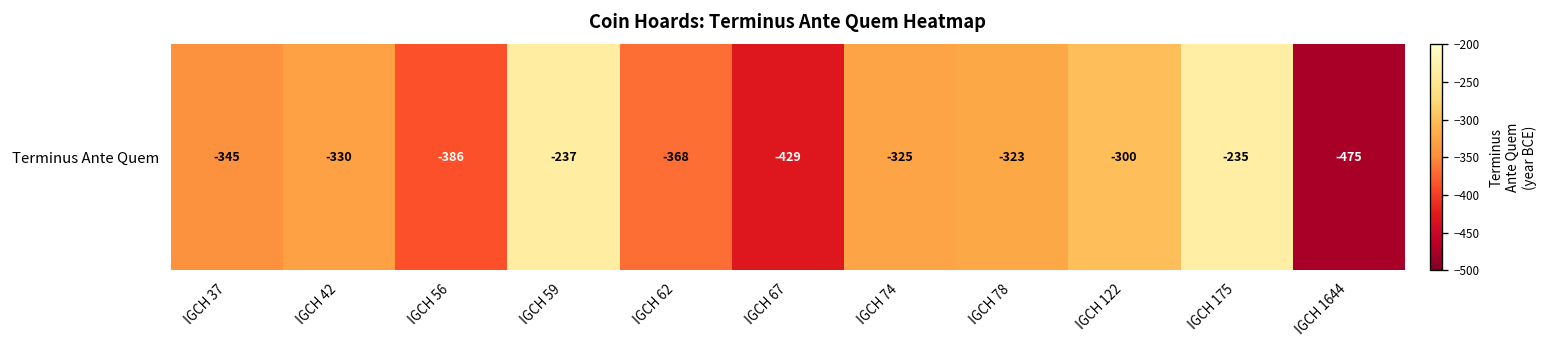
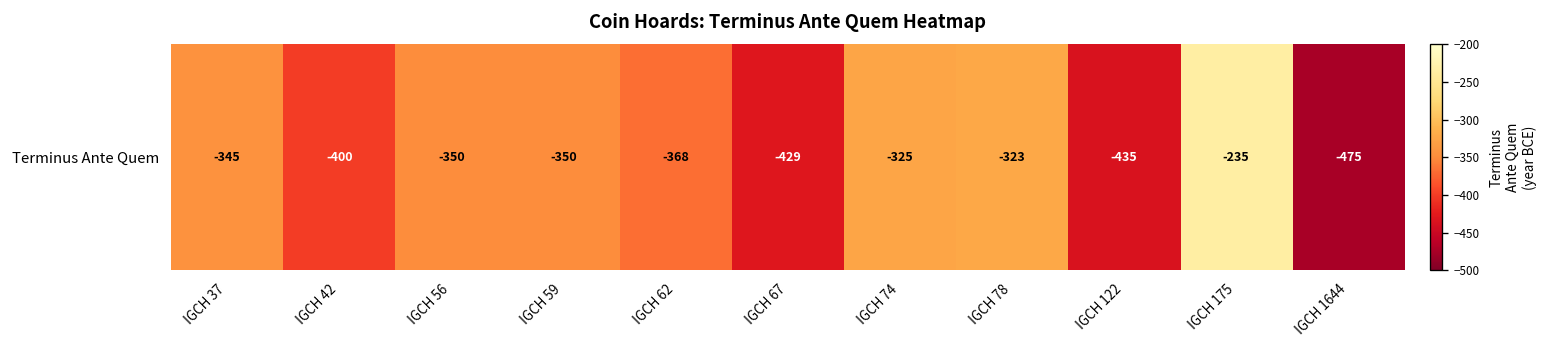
Terminus Ante Quem, IGCH 42: -330 -> -400
Terminus Ante Quem, IGCH 56: -386 -> -350
Terminus Ante Quem, IGCH 59: -237 -> -350
Terminus Ante Quem, IGCH 122: -300 -> -435
